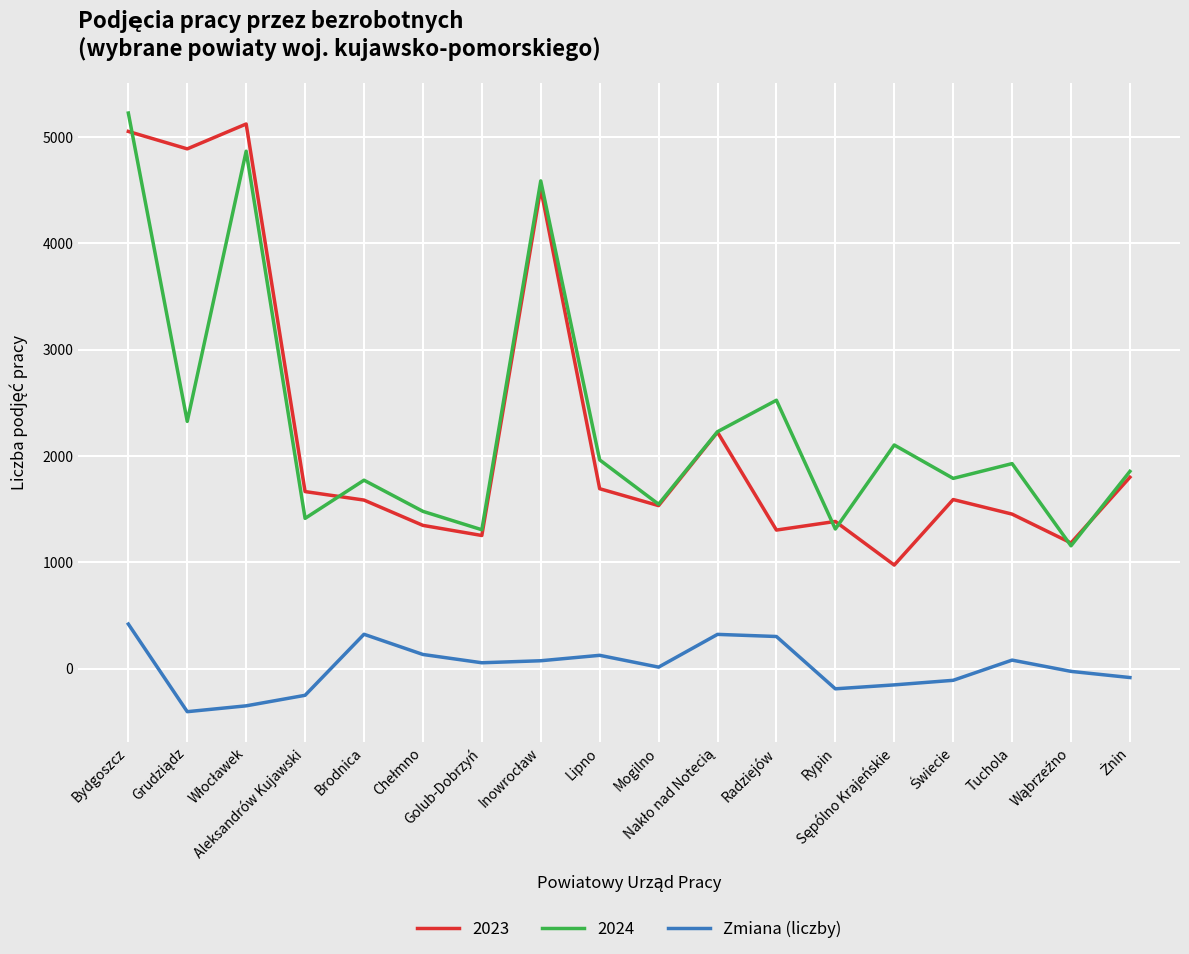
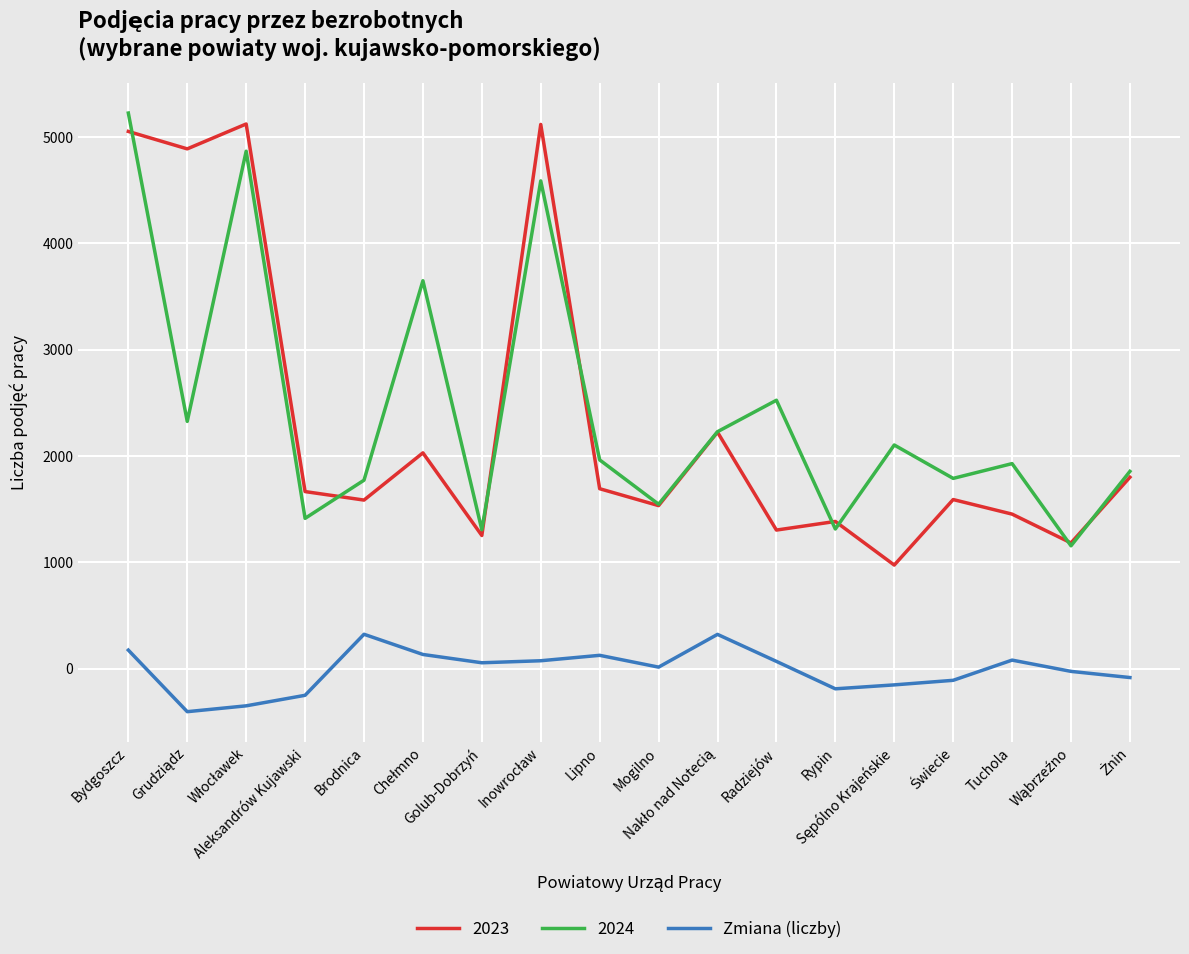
Zmiana (liczby), Bydgoszcz: 420 -> 170
2023, Chełmno: 1350 -> 2030
2024, Chełmno: 1480 -> 3650
2023, Inowrocław: 4510 -> 5120
Zmiana (liczby), Radziejów: 300 -> 70
